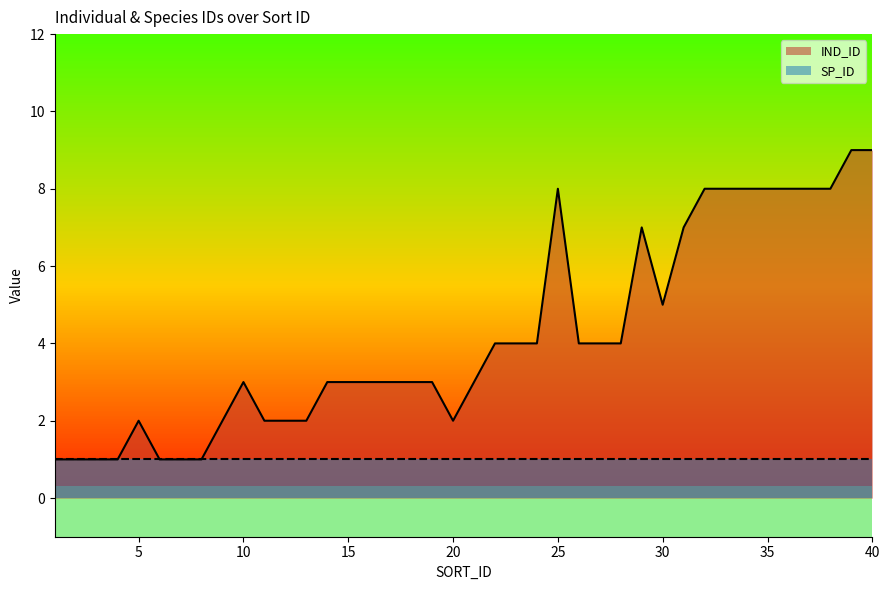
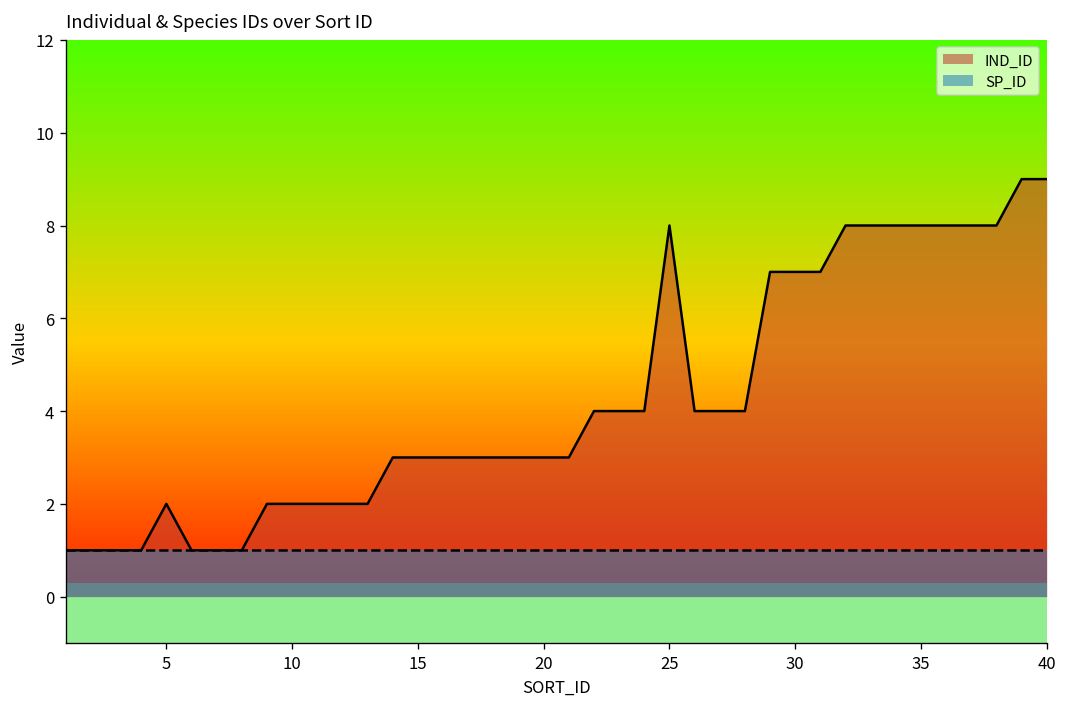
IND_ID, 10: 3 -> 2
IND_ID, 20: 2 -> 3
IND_ID, 30: 5 -> 7
